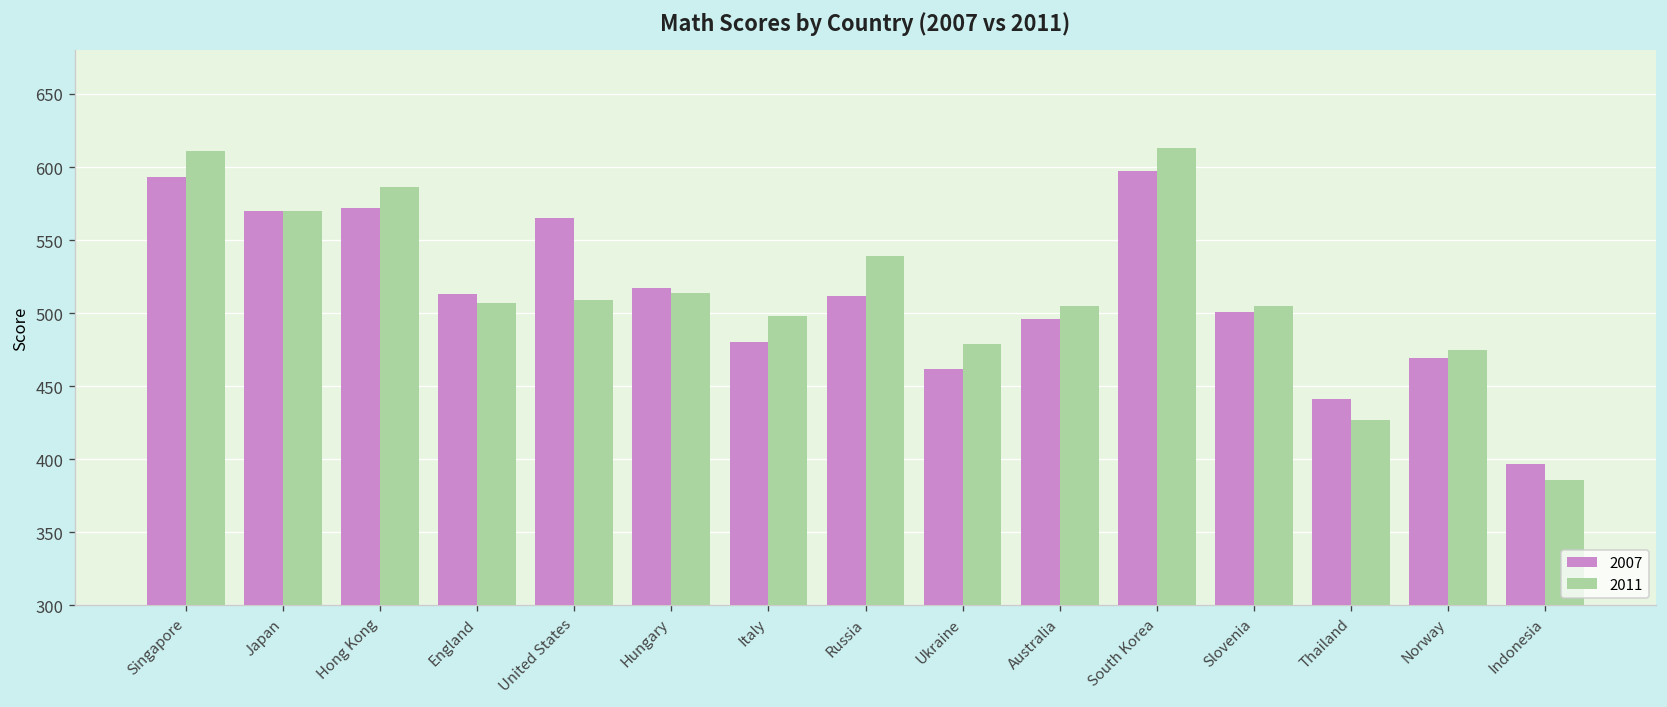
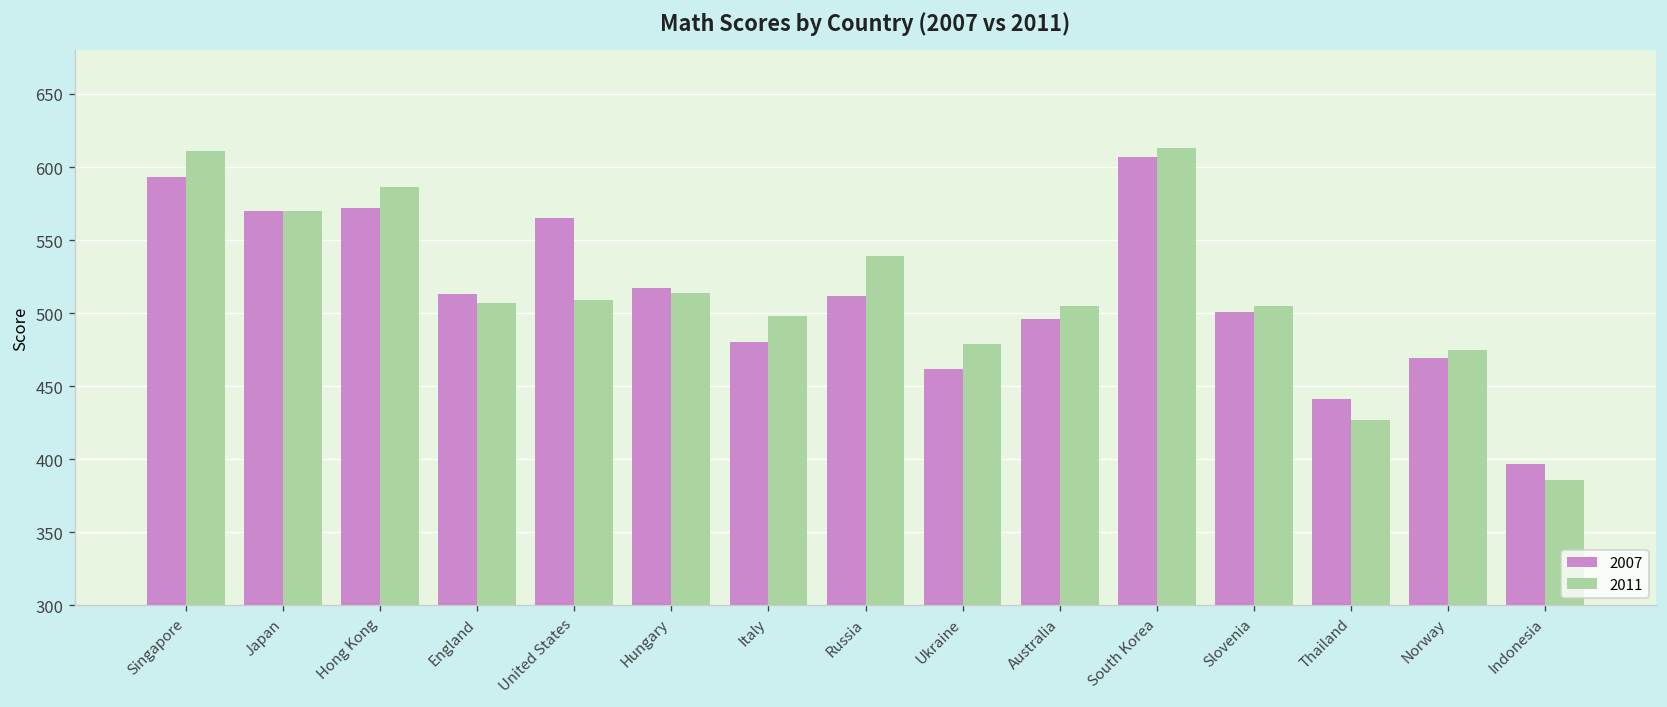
2007, South Korea: 597 -> 607
